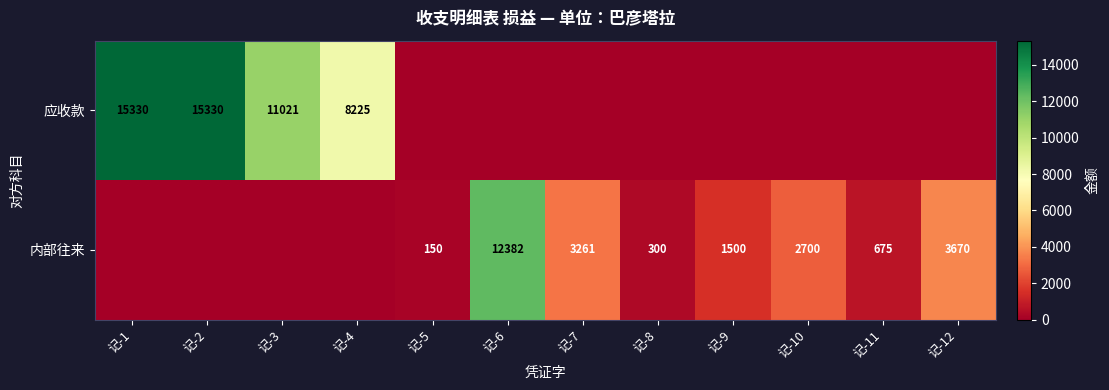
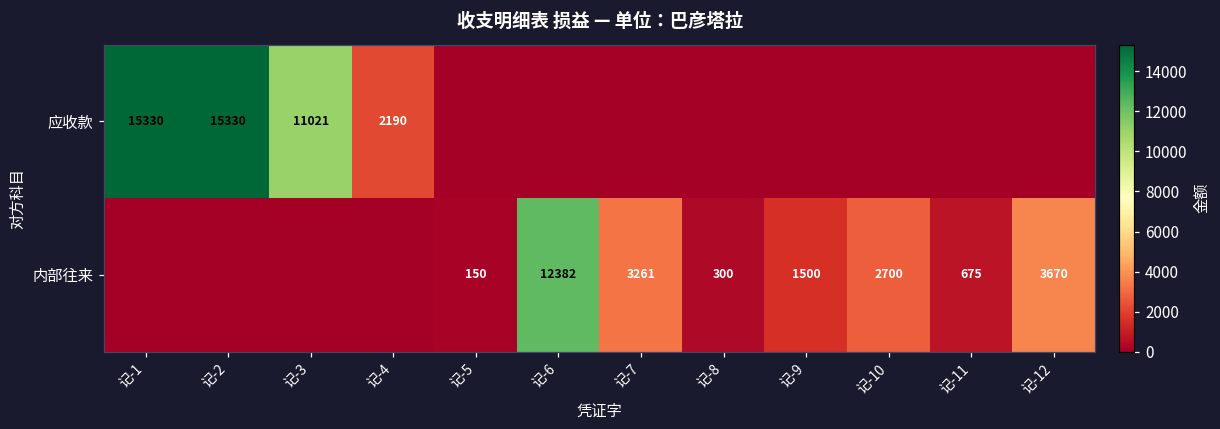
应收款, 记-4: 8225 -> 2190
